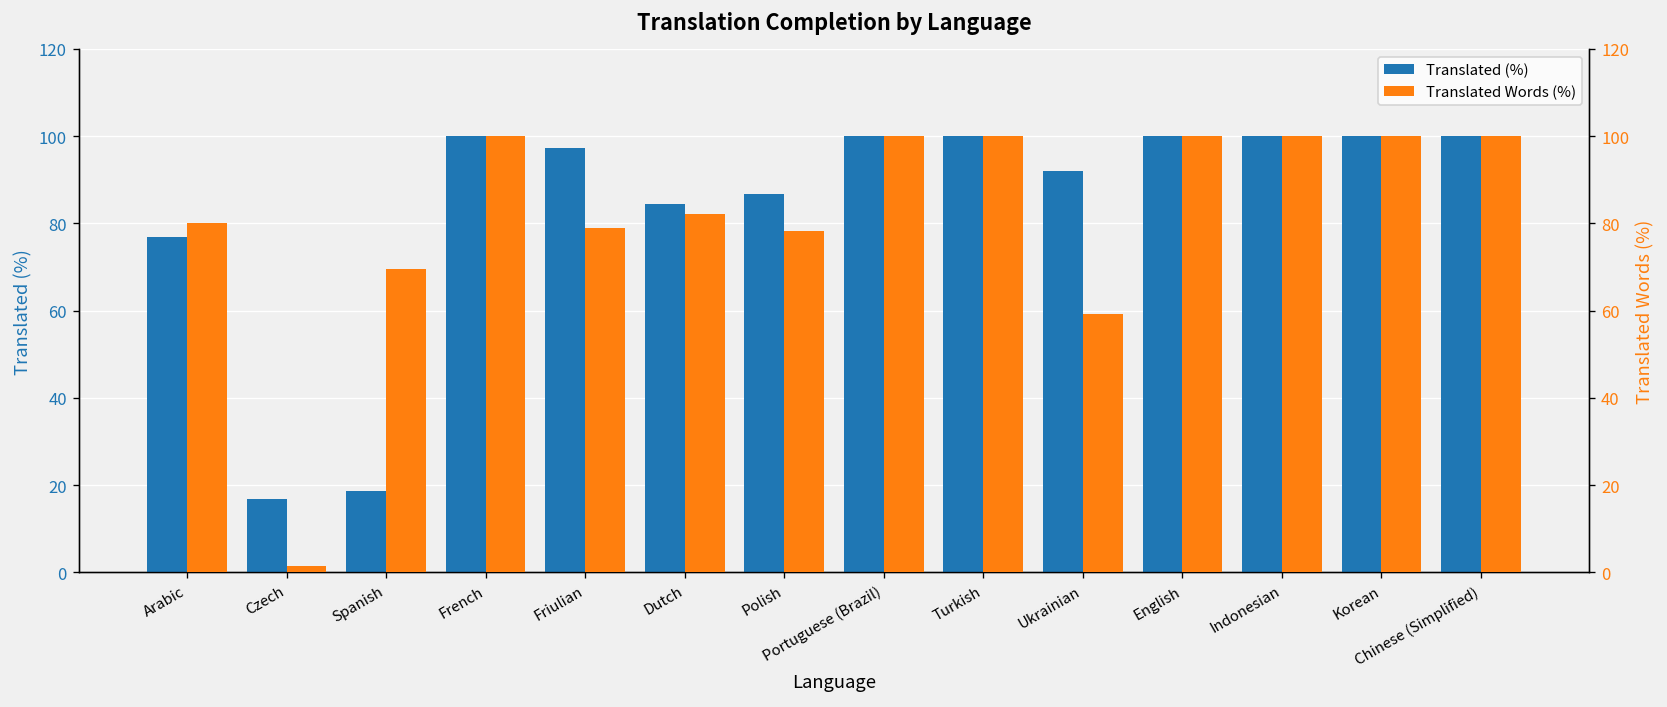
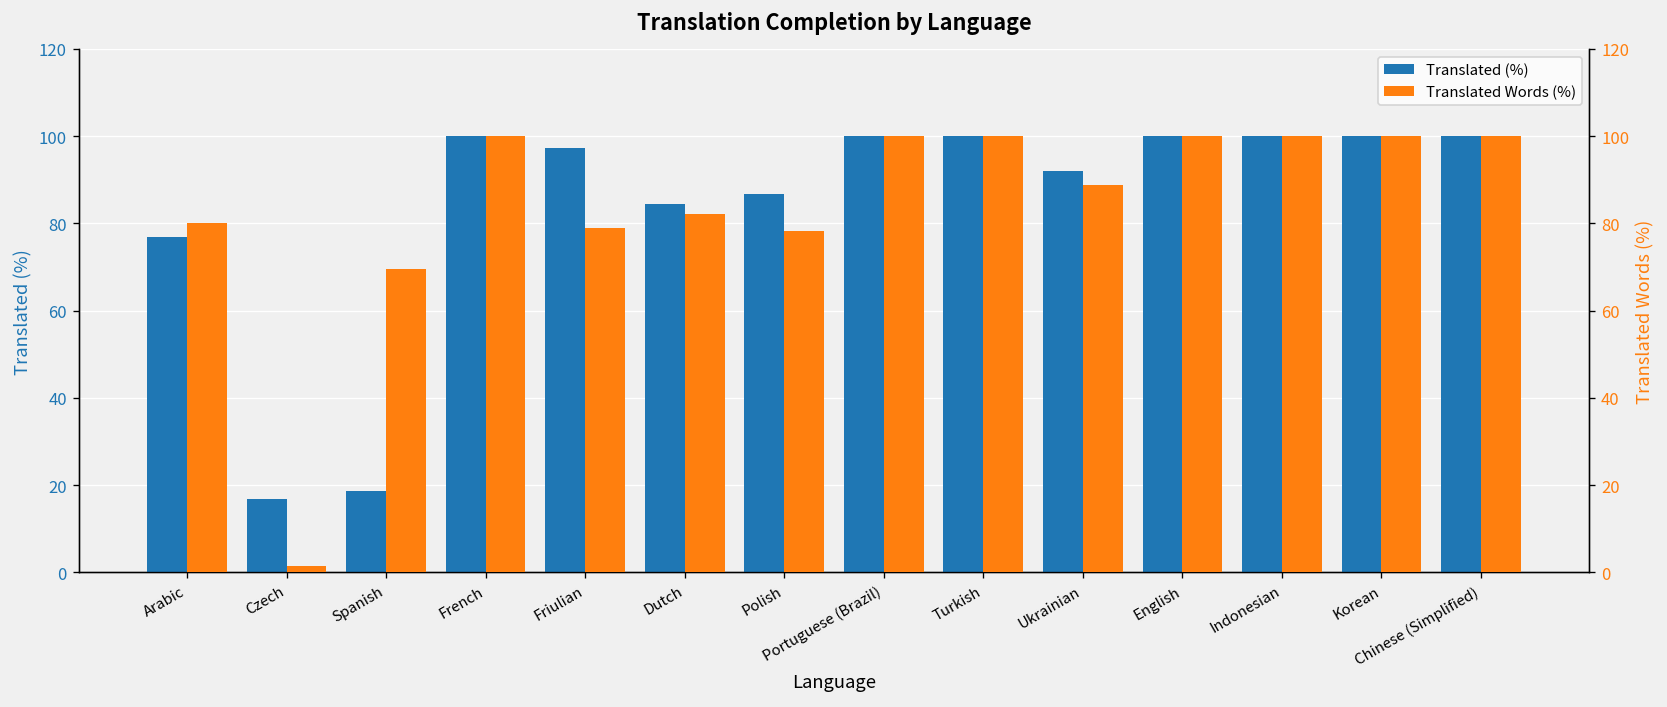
Translated Words (%), Ukrainian: 59 -> 89
